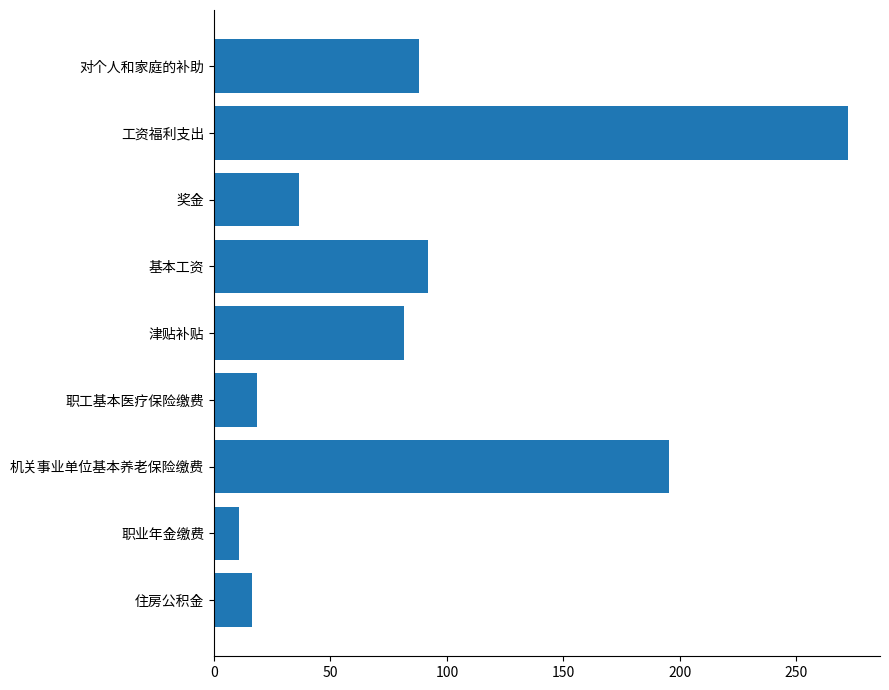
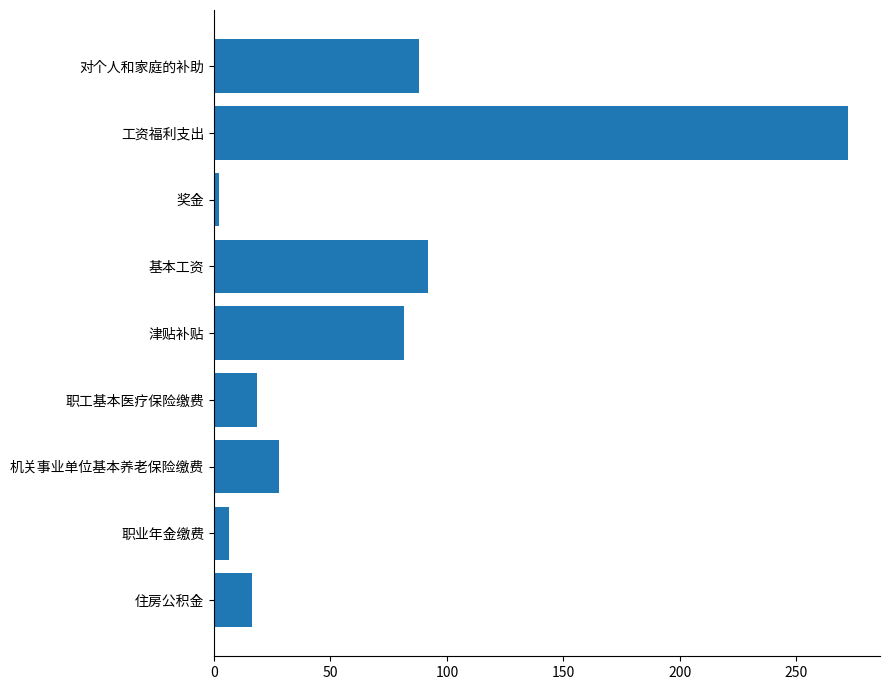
奖金: 36 -> 2
机关事业单位基本养老保险缴费: 195 -> 28
职业年金缴费: 11 -> 6
